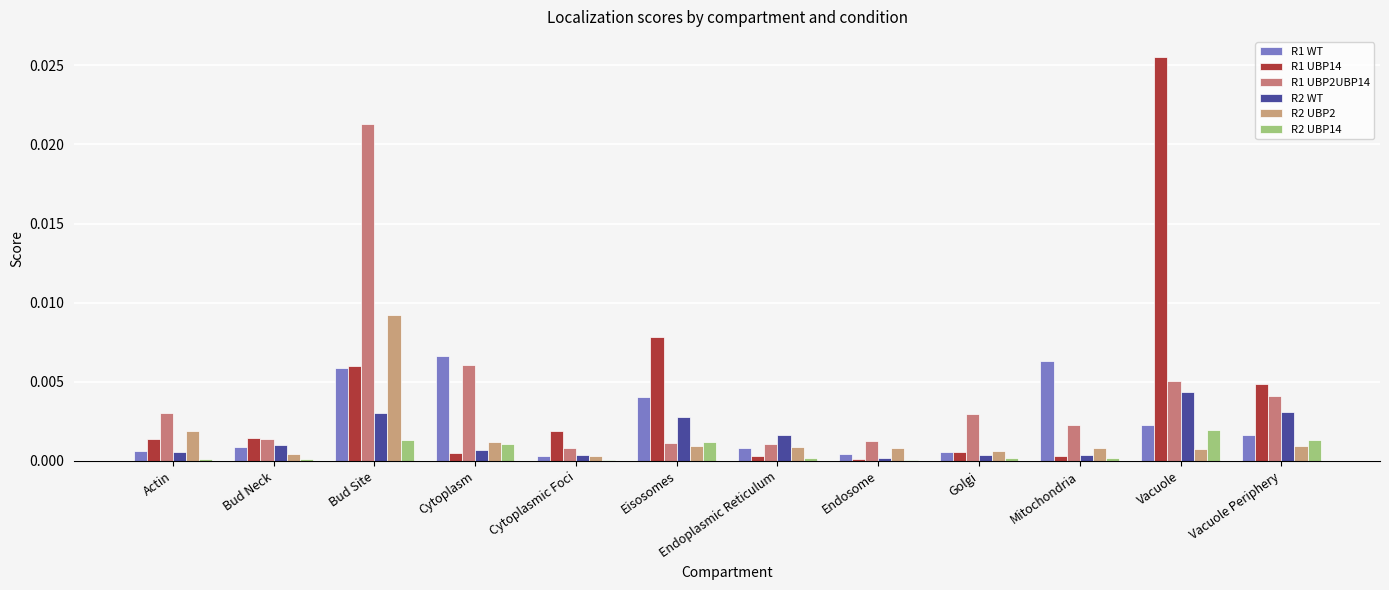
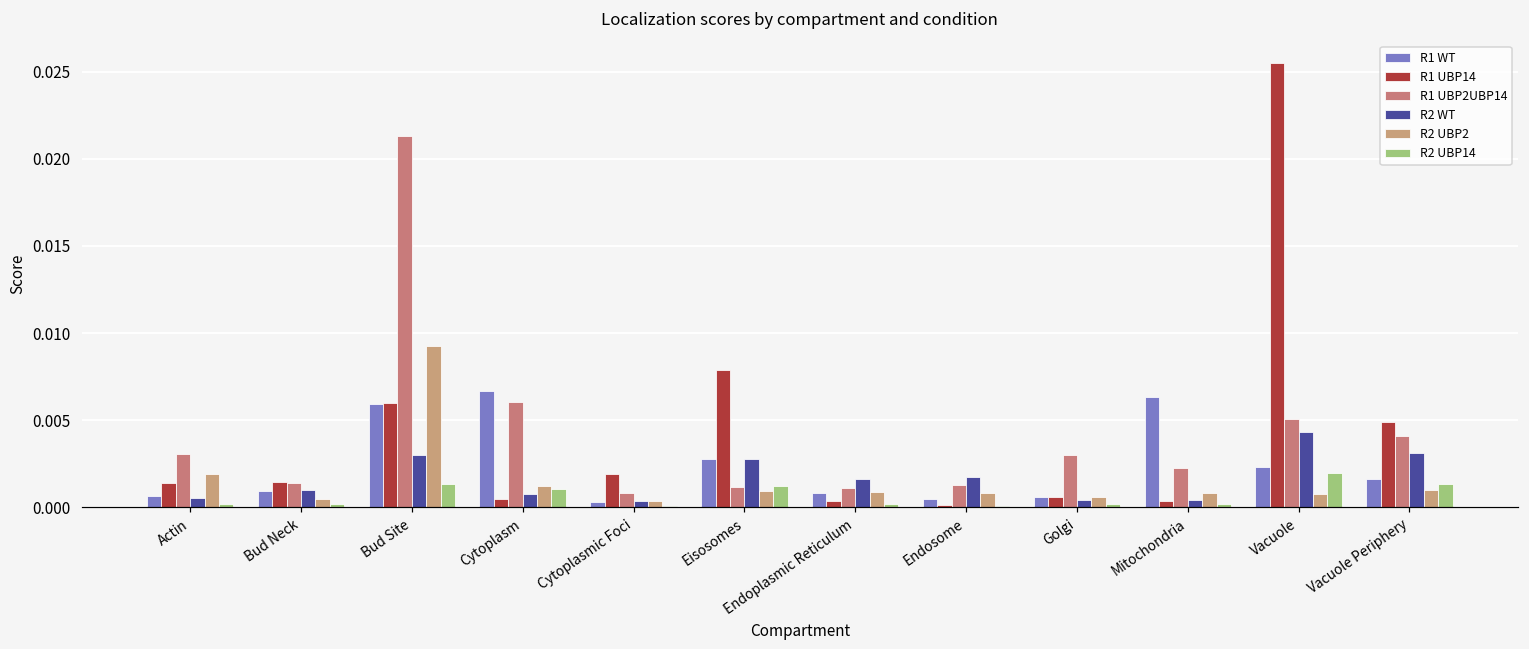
R1 WT, Eisosomes: 0.0041 -> 0.0028
R2 WT, Endosome: 0.0002 -> 0.0017
